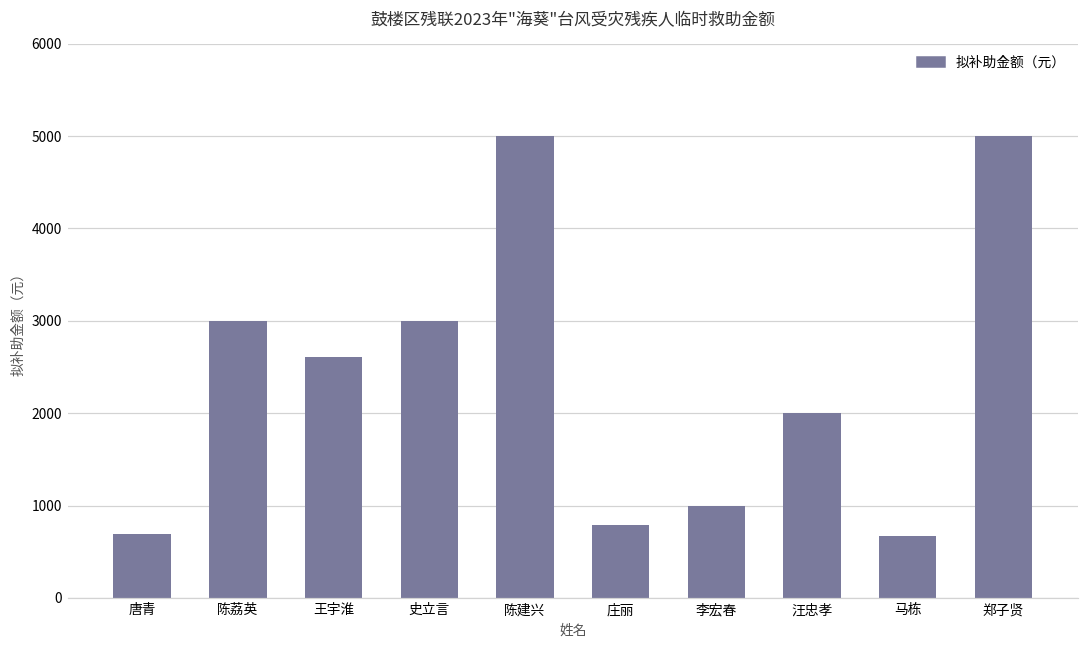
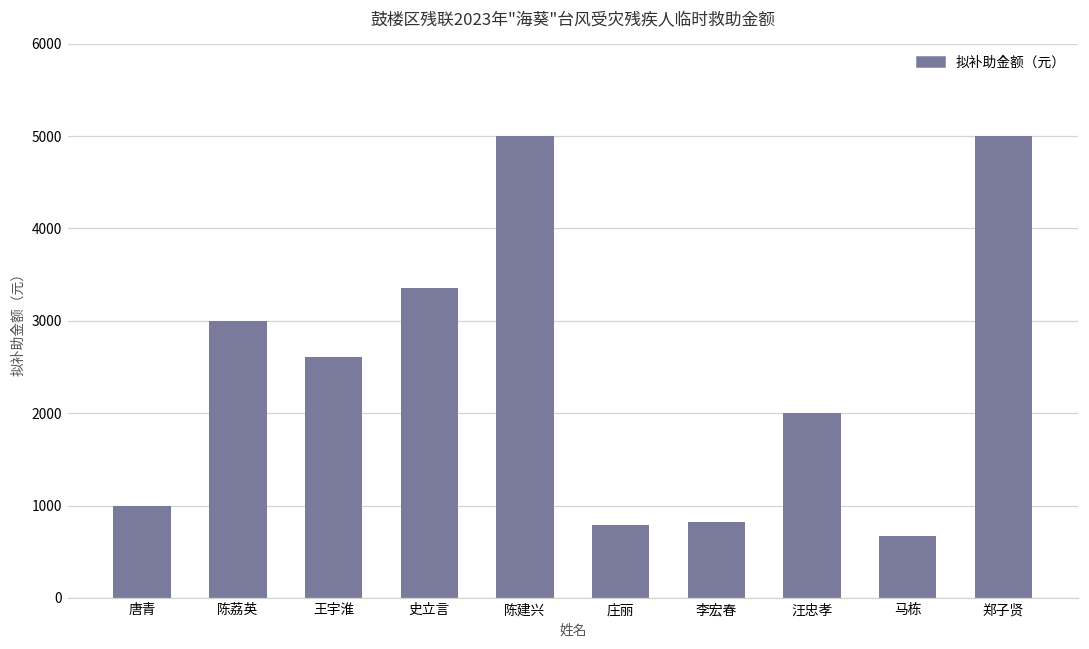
唐青: 700 -> 1000
史立言: 3000 -> 3400
李宏春: 1000 -> 800
